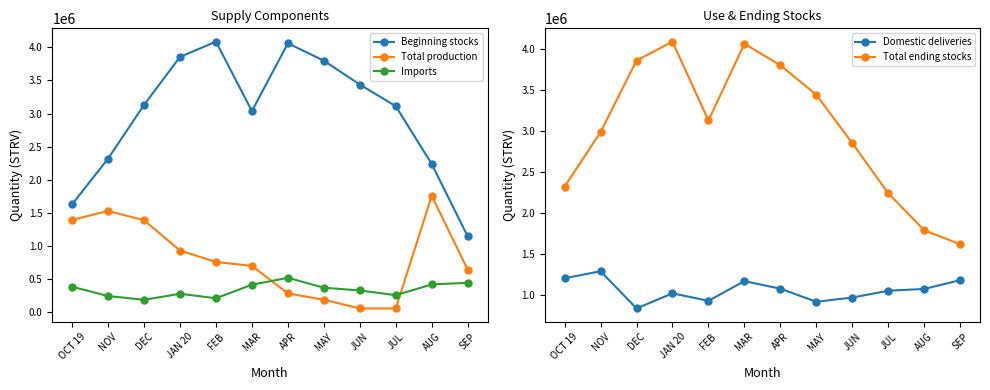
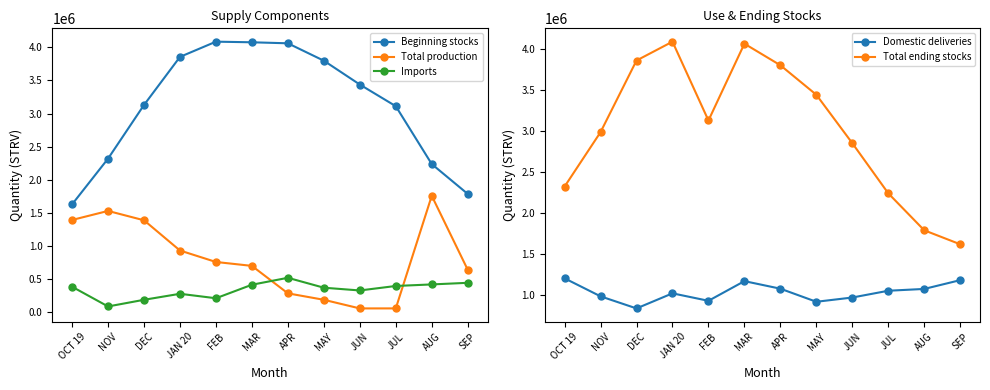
Supply Components, Imports, NOV: 200000 -> 100000
Supply Components, Beginning stocks, MAR: 3000000 -> 4100000
Supply Components, Imports, JUL: 300000 -> 400000
Supply Components, Beginning stocks, SEP: 1100000 -> 1800000
Use & Ending Stocks, Domestic deliveries, NOV: 1300000 -> 1000000
